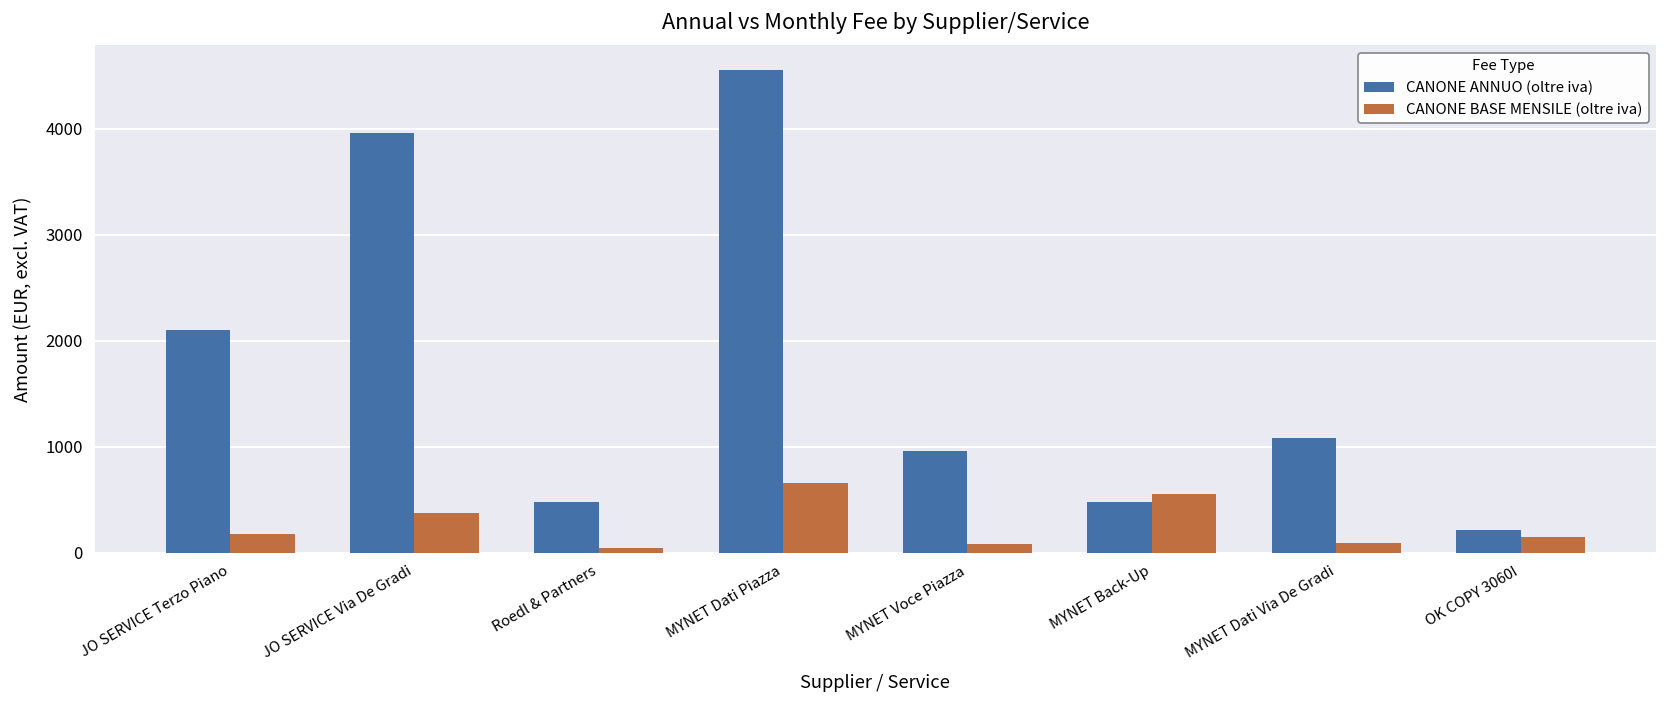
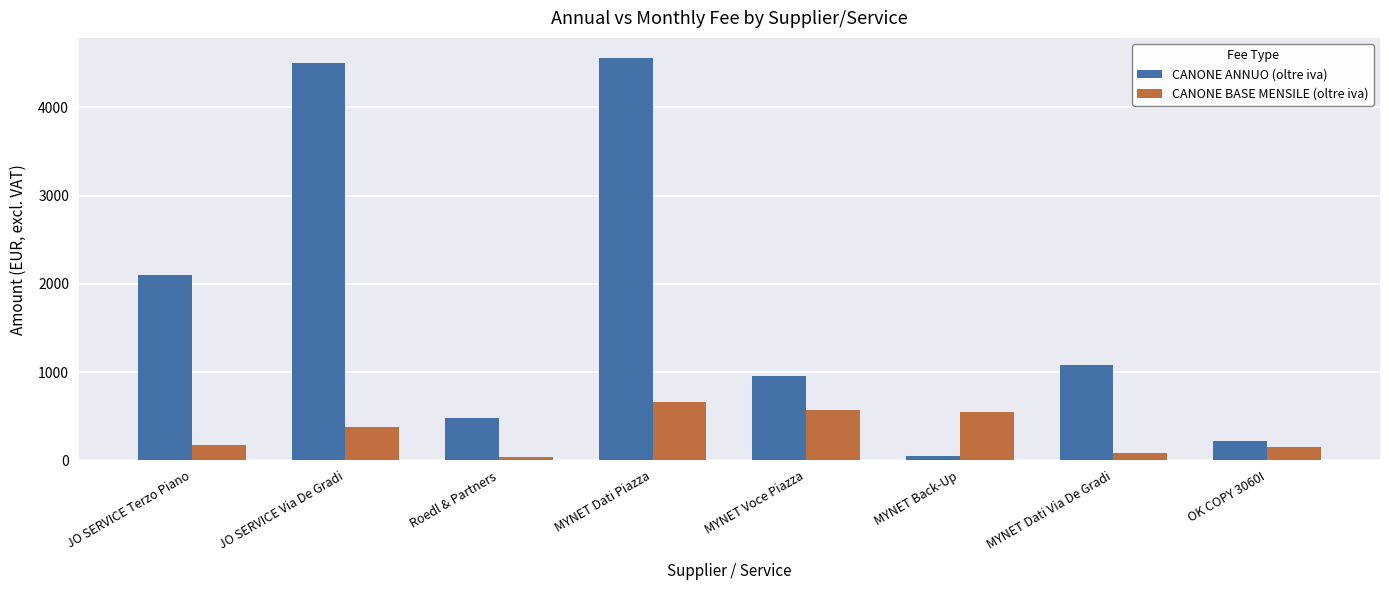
CANONE ANNUO (oltre iva), JO SERVICE Via De Gradi: 4000 -> 4500
CANONE BASE MENSILE (oltre iva), MYNET Voce Piazza: 100 -> 600
CANONE ANNUO (oltre iva), MYNET Back-Up: 500 -> 100
